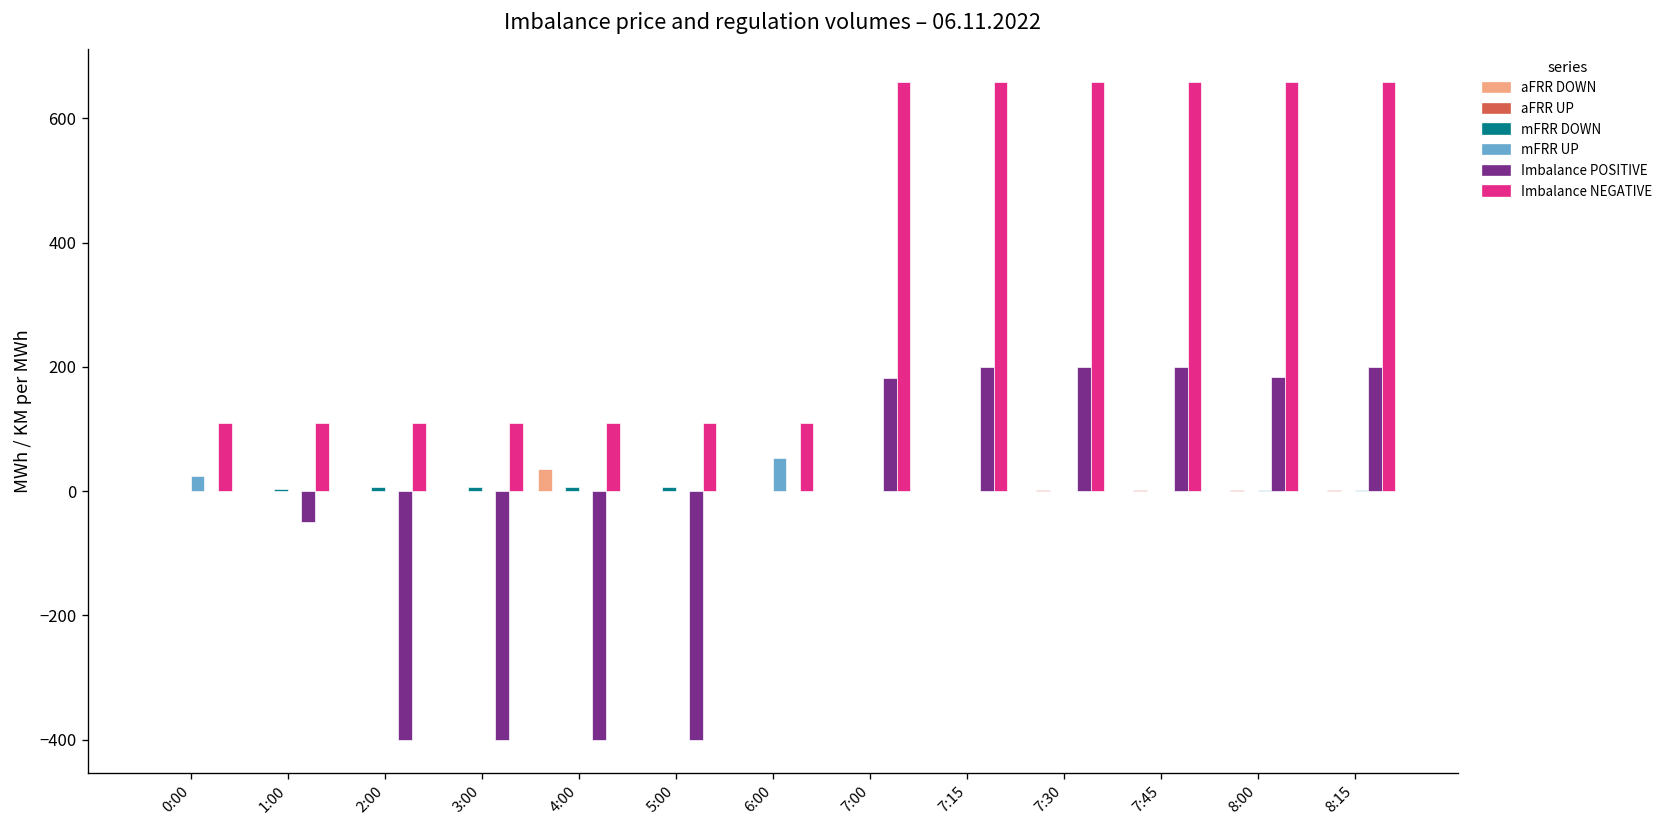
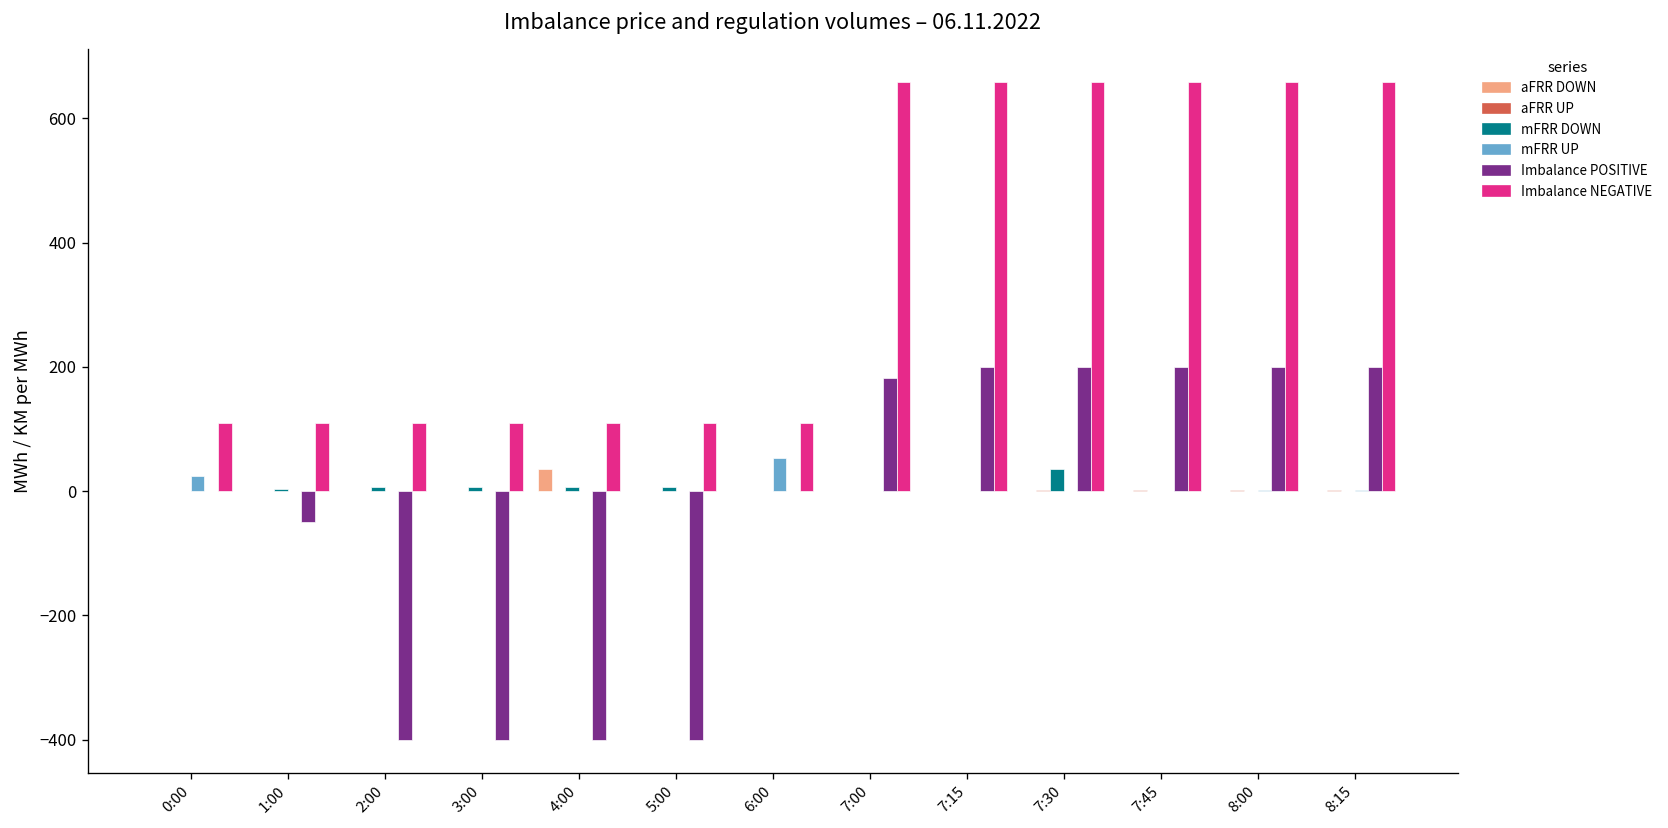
mFRR DOWN, 7:30: 0 -> 40
Imbalance POSITIVE, 8:00: 180 -> 200
